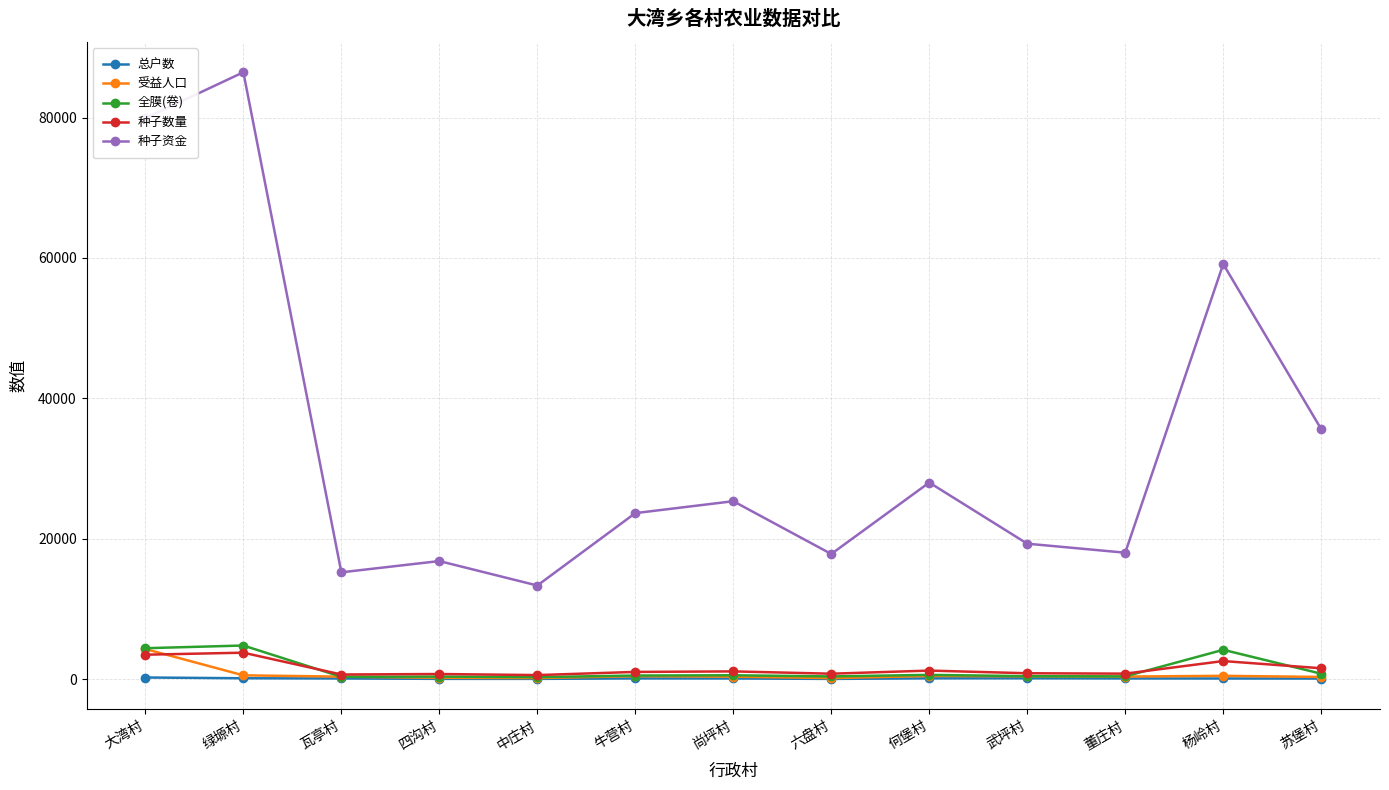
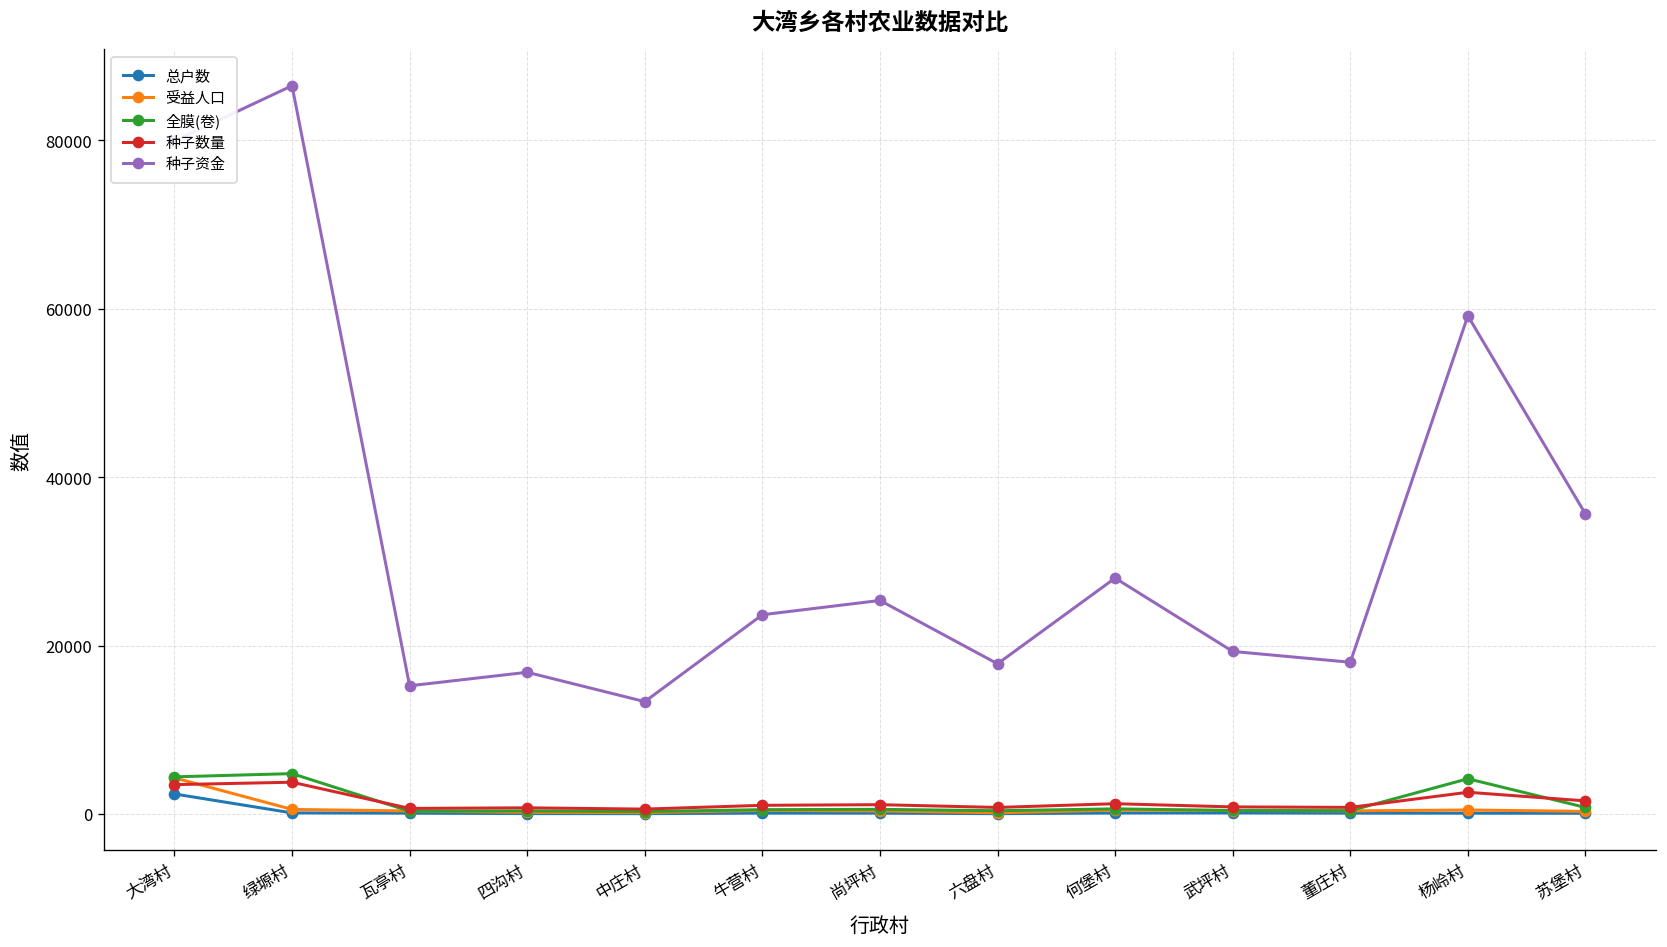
总户数, 大湾村: 0 -> 2000
